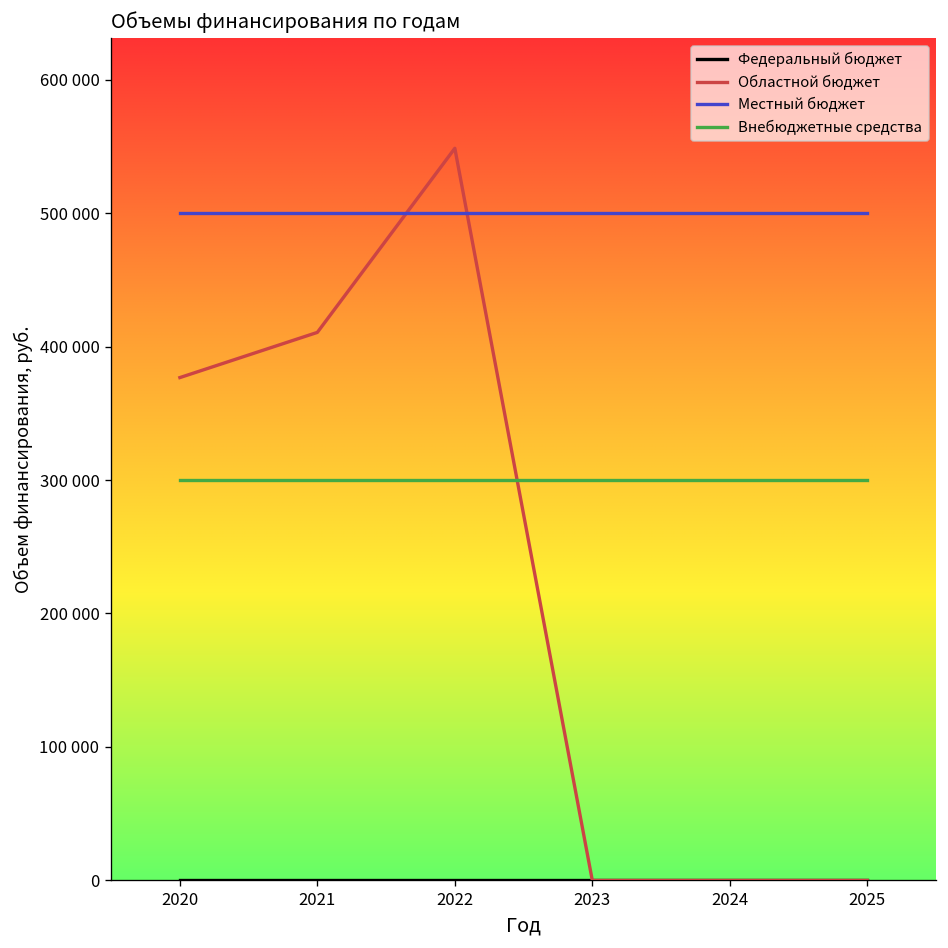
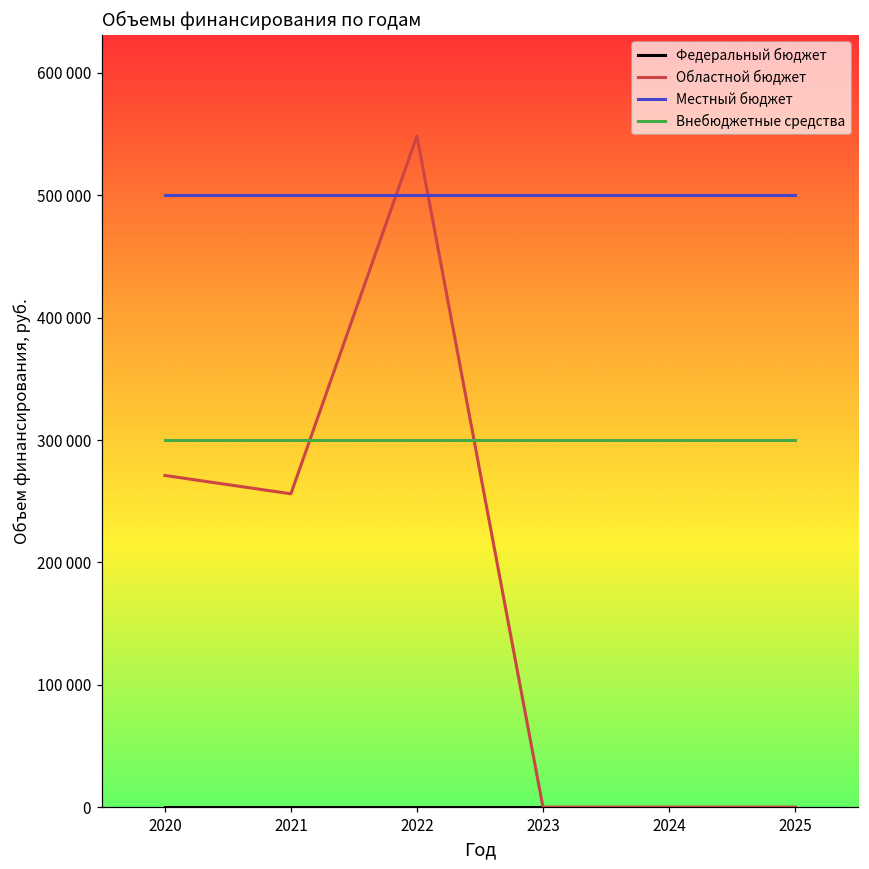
Областной бюджет, 2020: 377000 -> 271000
Областной бюджет, 2021: 411000 -> 256000
